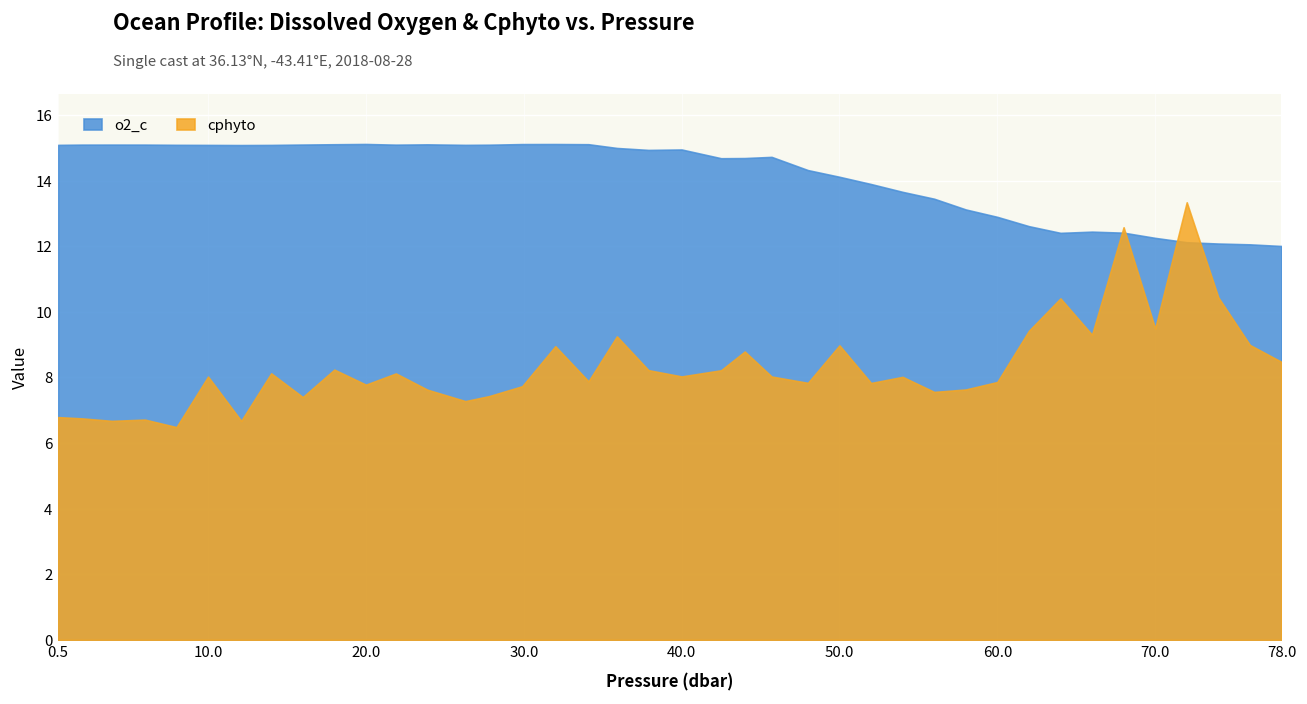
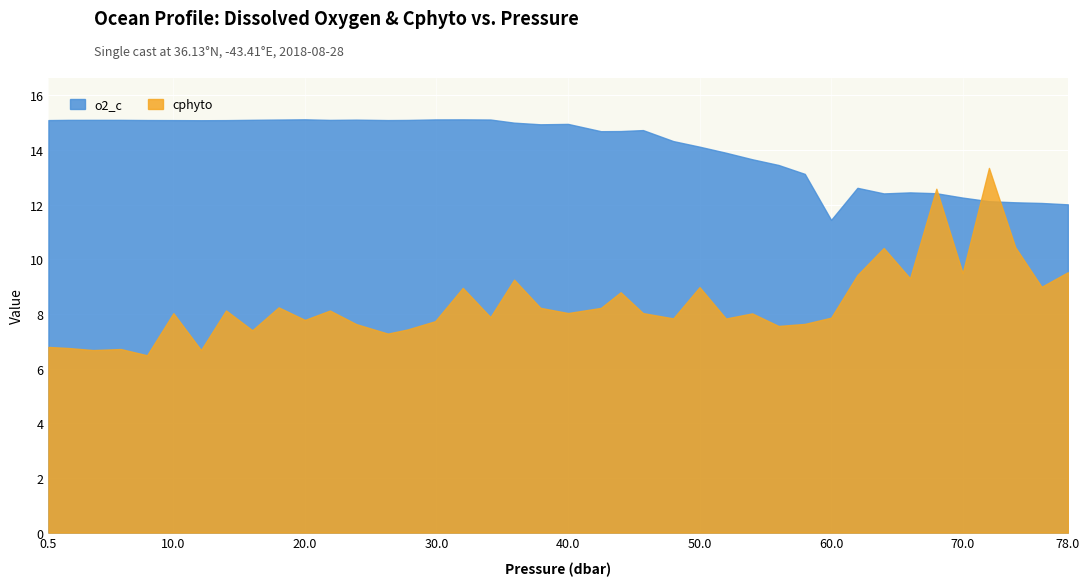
o2_c, 60.0: 12.9 -> 11.4
cphyto, 78.0: 8.5 -> 9.5
